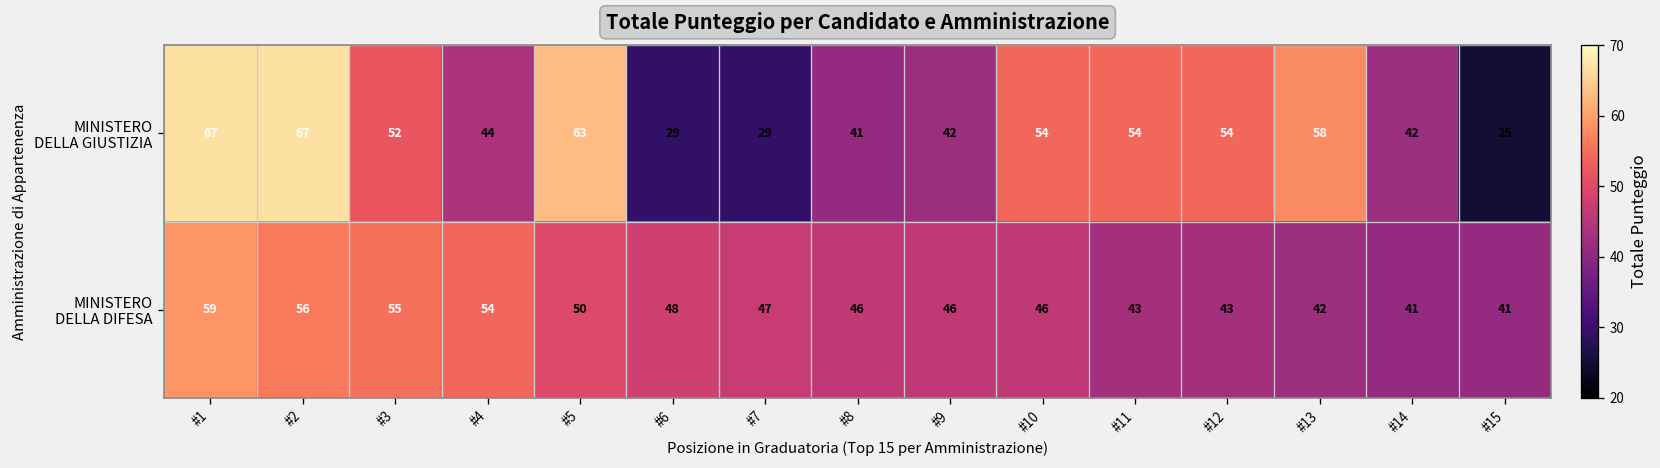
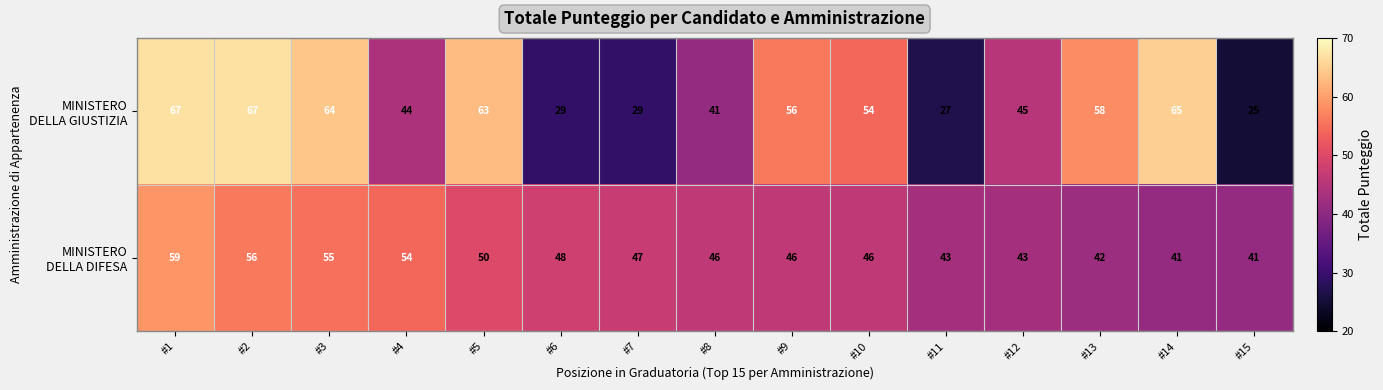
MINISTERO DELLA GIUSTIZIA, #3: 52 -> 64
MINISTERO DELLA GIUSTIZIA, #9: 42 -> 56
MINISTERO DELLA GIUSTIZIA, #11: 54 -> 27
MINISTERO DELLA GIUSTIZIA, #12: 54 -> 45
MINISTERO DELLA GIUSTIZIA, #14: 42 -> 65
